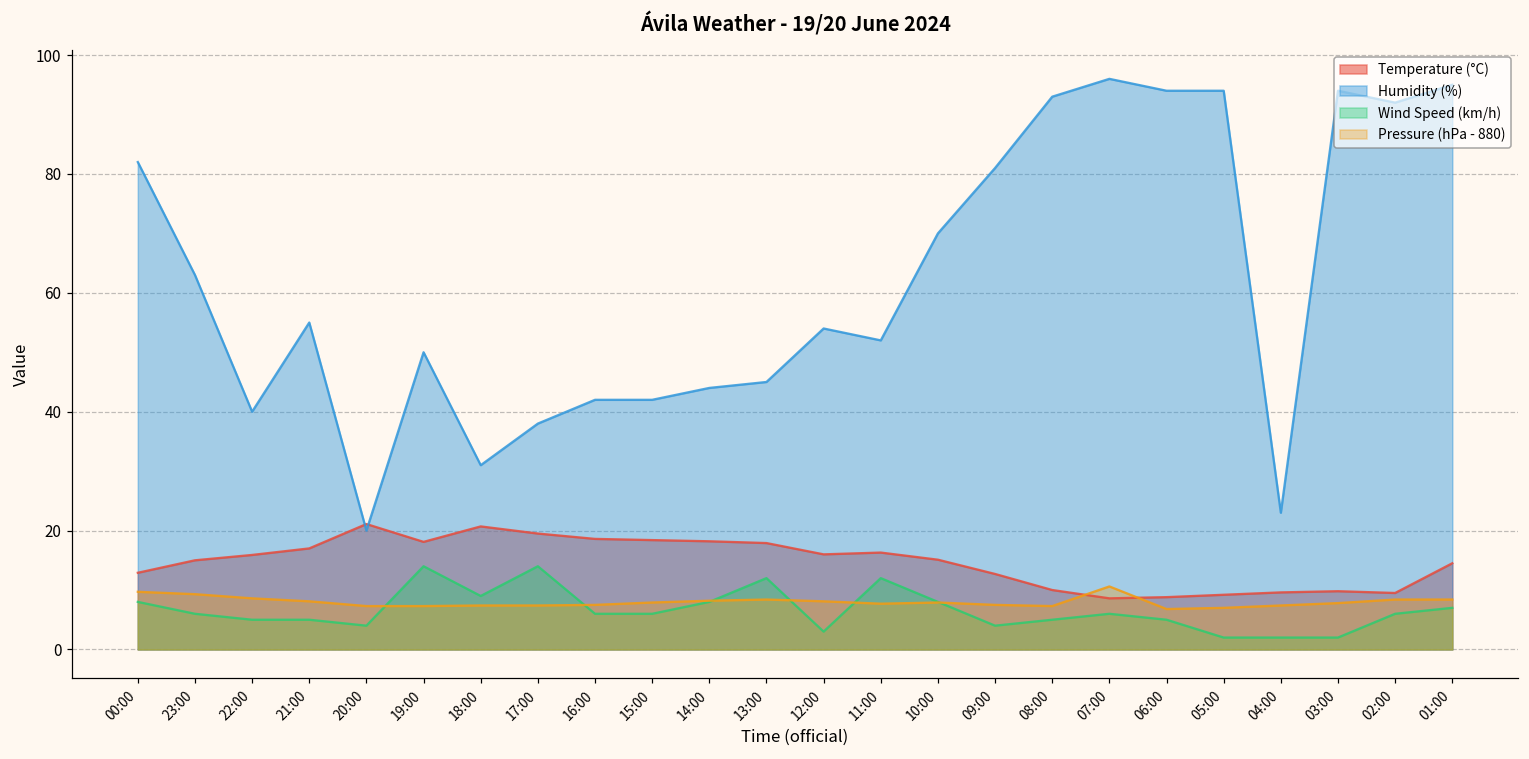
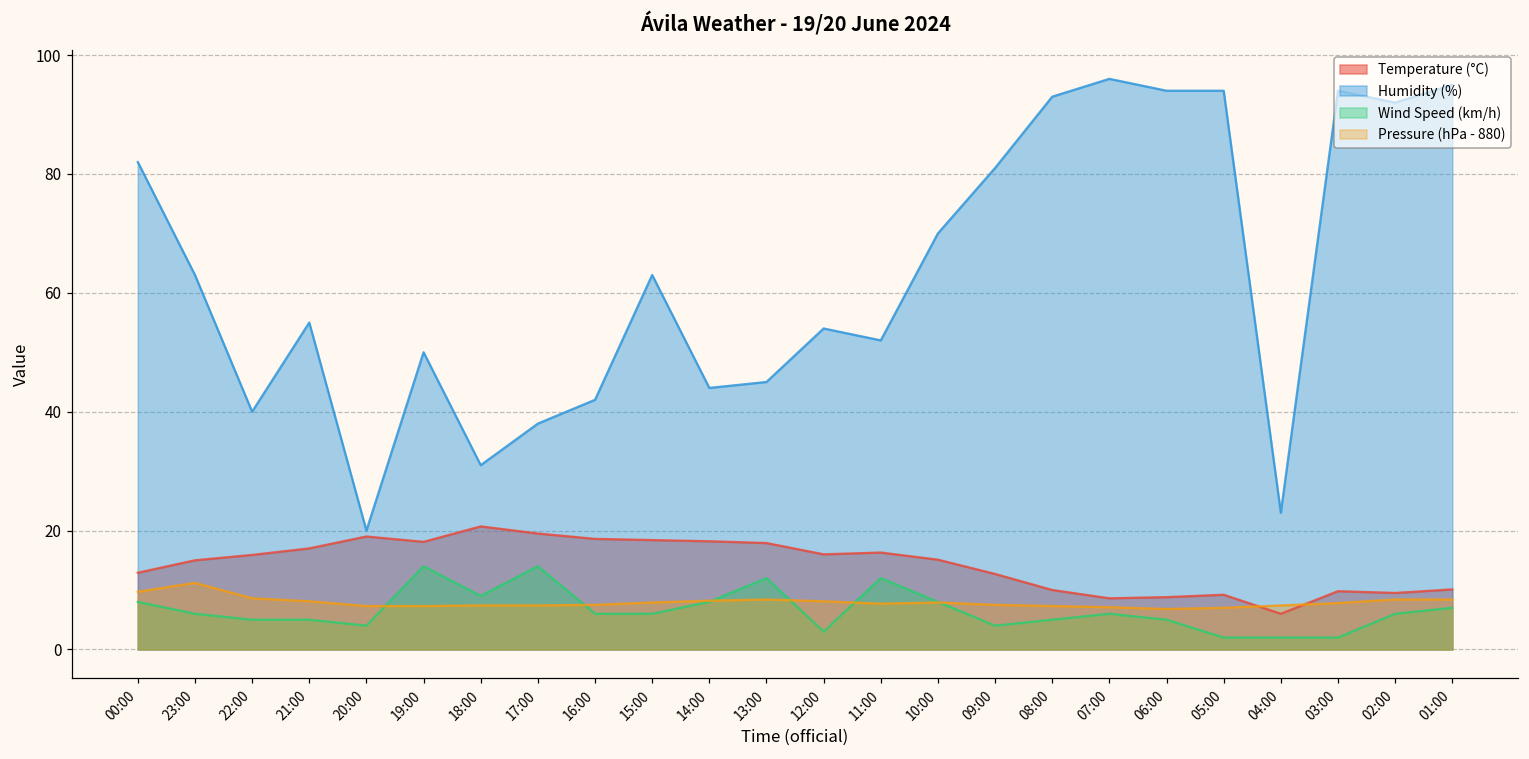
Pressure (hPa - 880), 23:00: 9 -> 11
Temperature (°C), 20:00: 21 -> 19
Humidity (%), 15:00: 42 -> 63
Pressure (hPa - 880), 07:00: 11 -> 7
Temperature (°C), 04:00: 10 -> 6
Temperature (°C), 01:00: 15 -> 10
